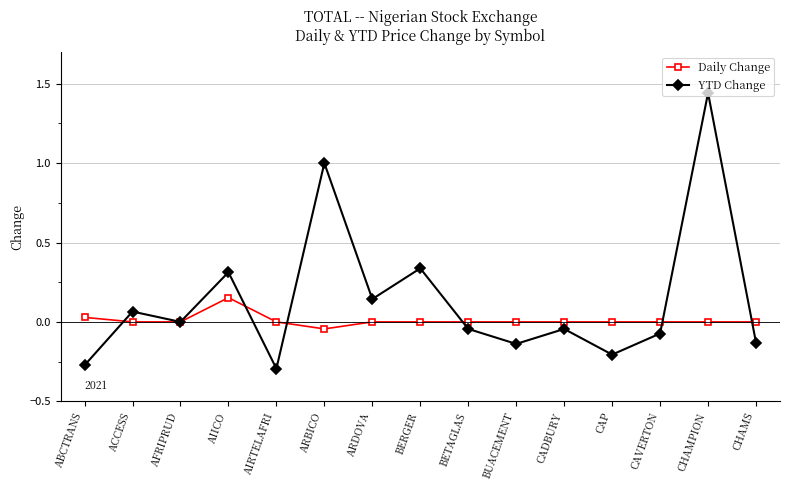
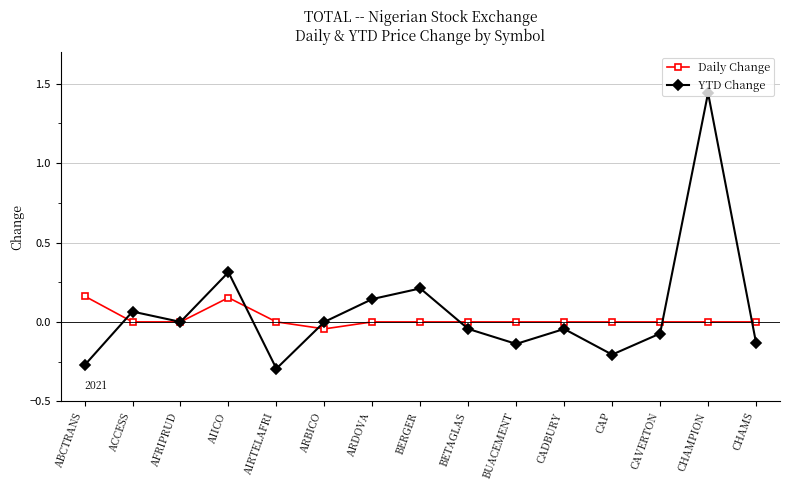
Daily Change, ABCTRANS: 0.03 -> 0.16
YTD Change, ARBICO: 1 -> 0
YTD Change, BERGER: 0.34 -> 0.21
